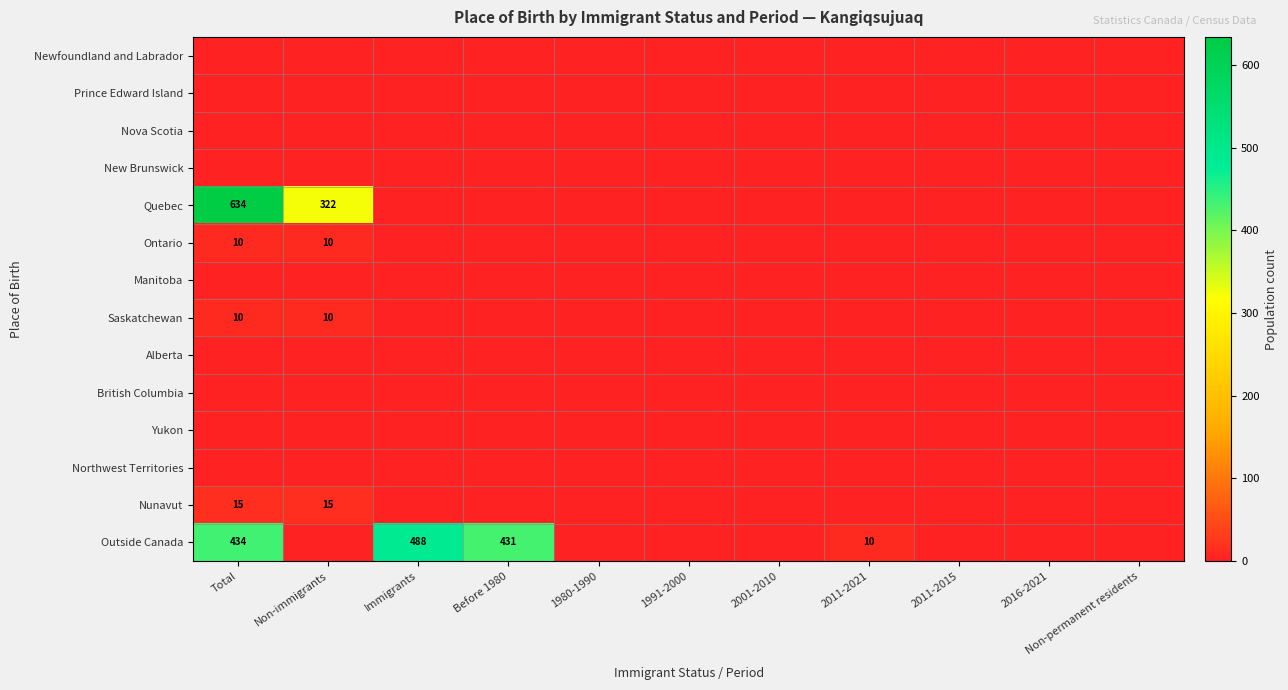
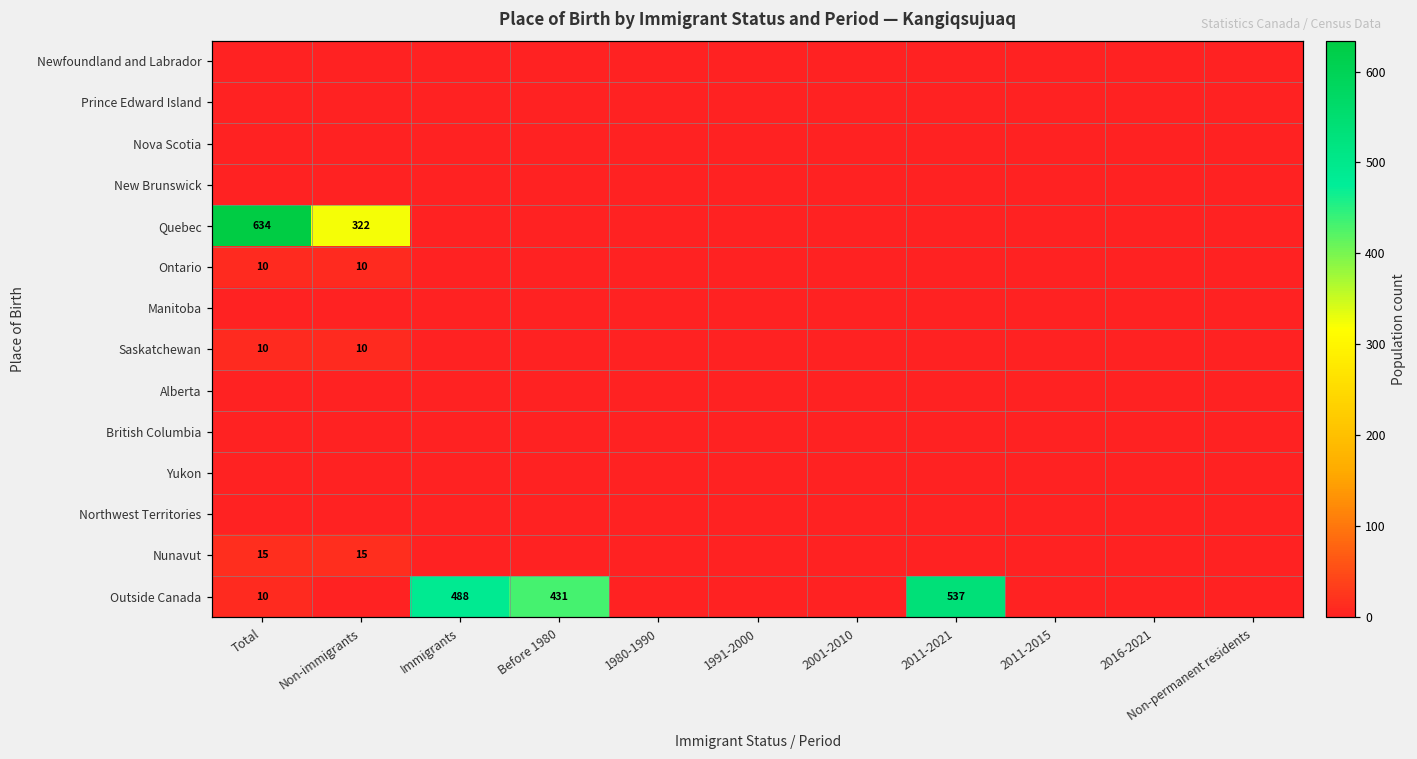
Outside Canada, Total: 434 -> 10
Outside Canada, 2011-2021: 10 -> 537
